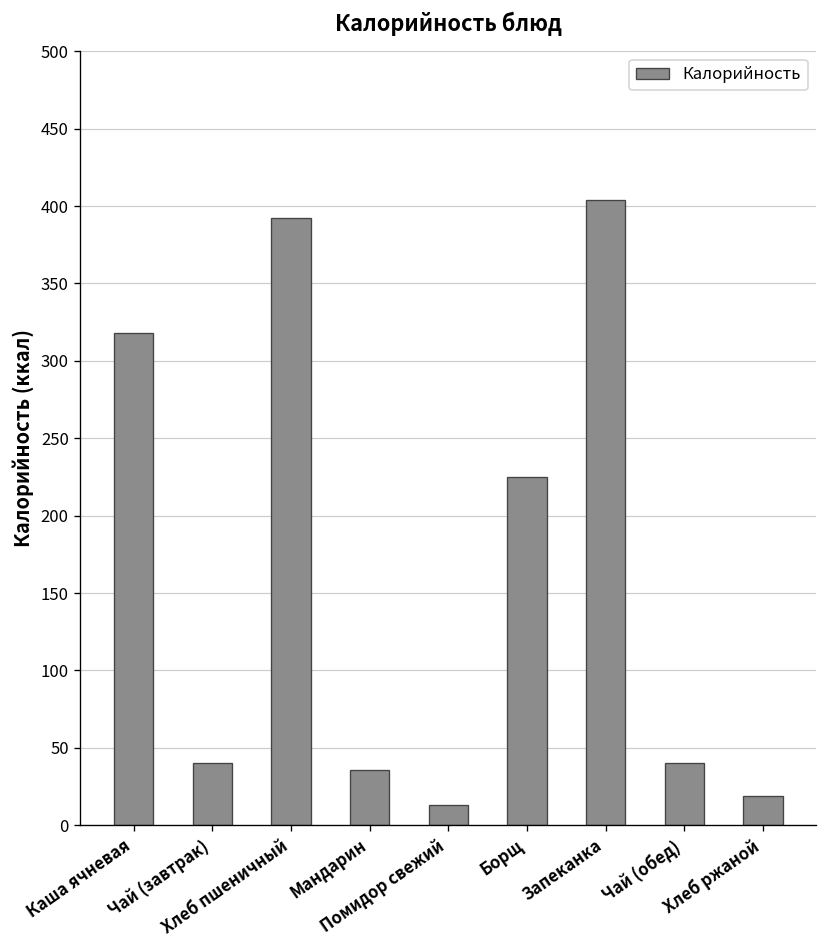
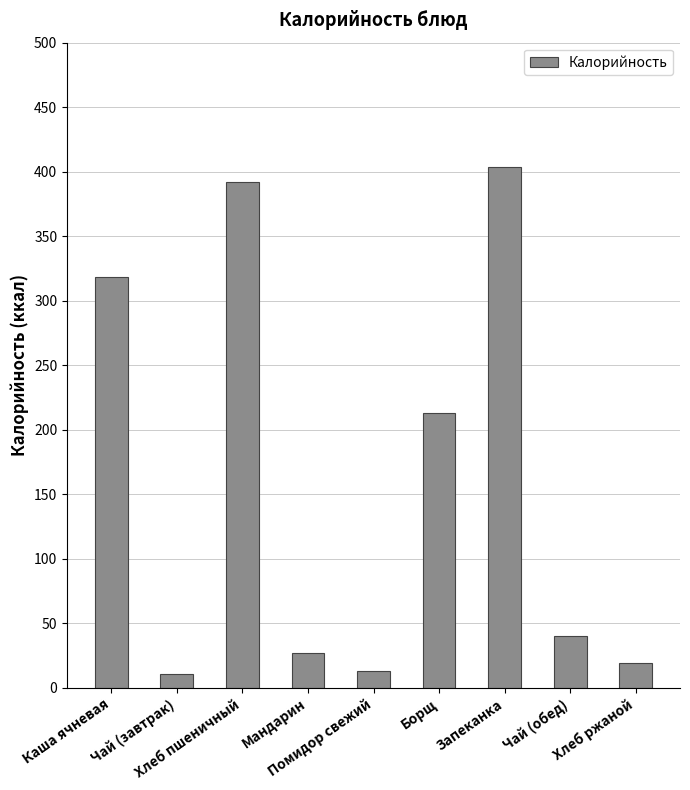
Чай (завтрак): 40 -> 11
Мандарин: 36 -> 27
Борщ: 225 -> 213
